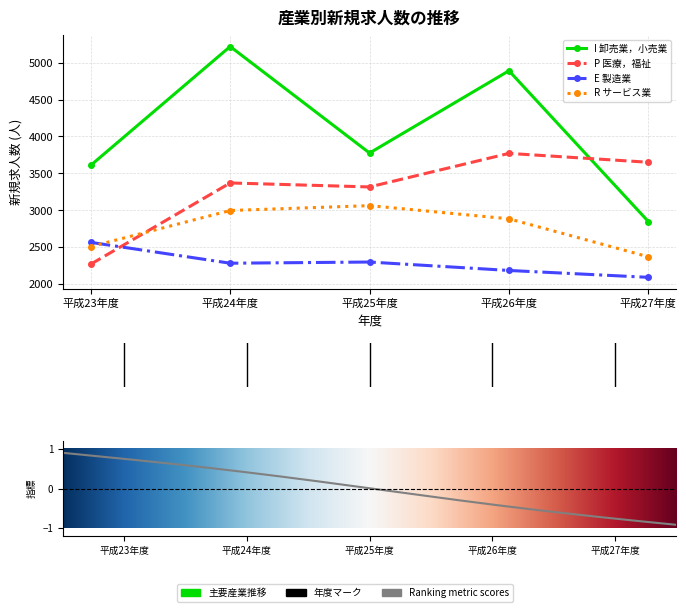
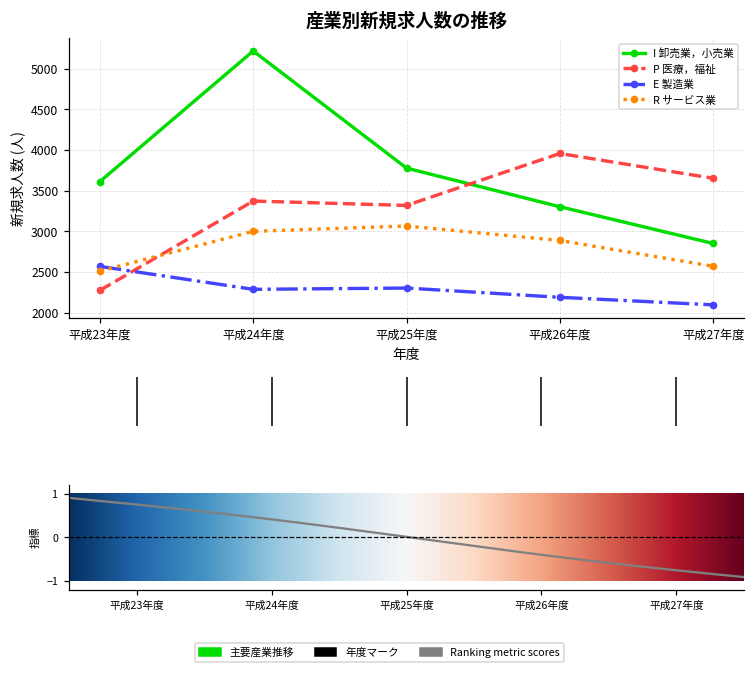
産業別新規求人数の推移, I 卸売業，小売業, 平成26年度: 4900 -> 3300
産業別新規求人数の推移, P 医療，福祉, 平成26年度: 3800 -> 4000
産業別新規求人数の推移, R サービス業, 平成27年度: 2400 -> 2600
